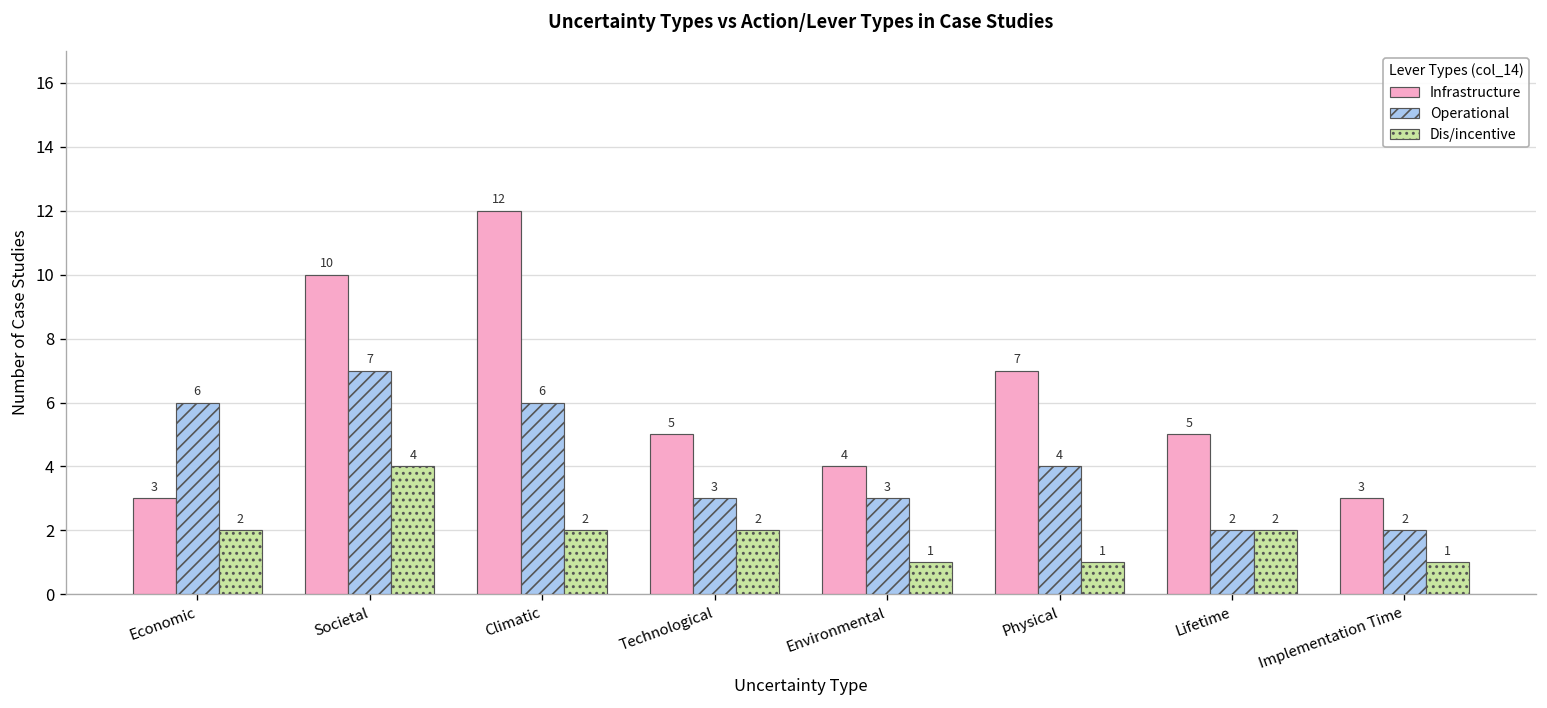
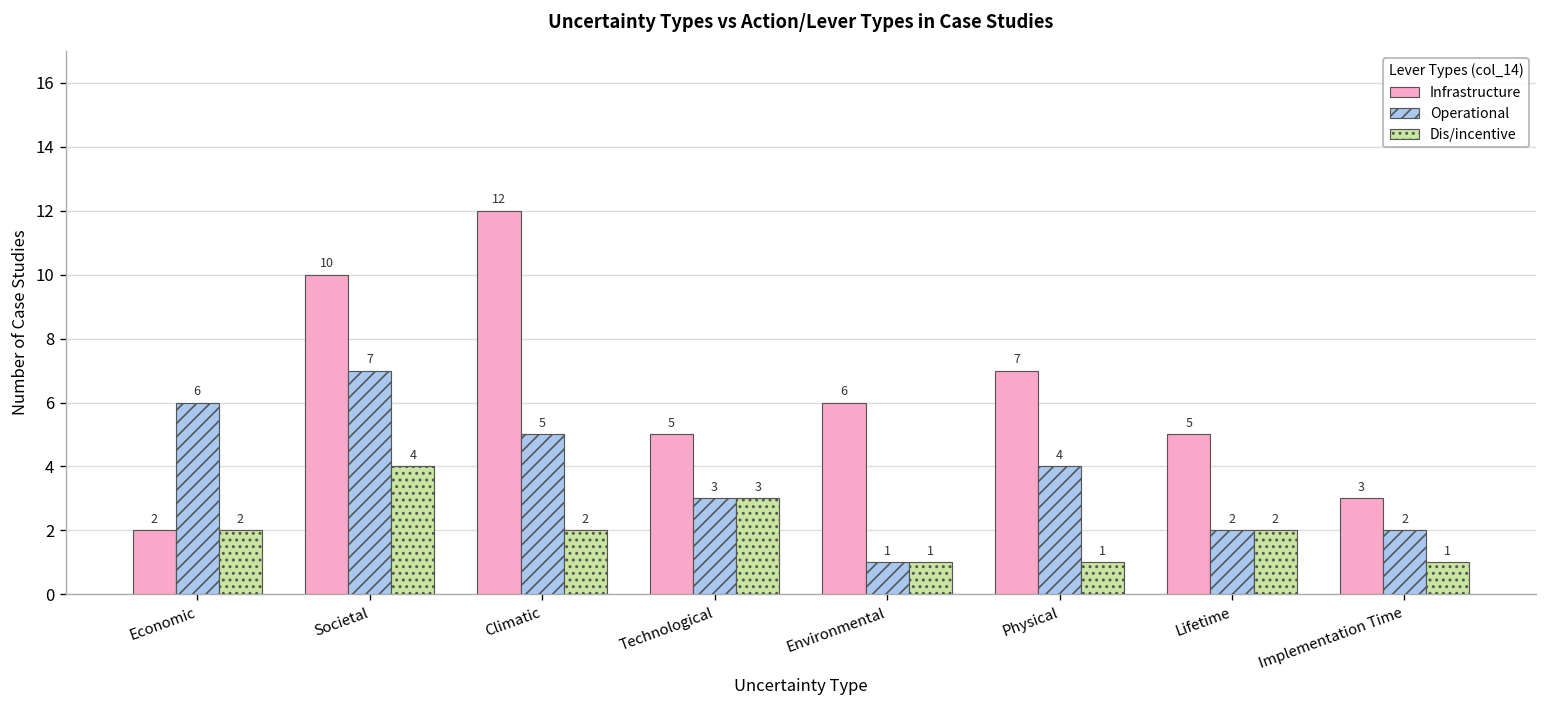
Infrastructure, Economic: 3 -> 2
Operational, Climatic: 6 -> 5
Dis/incentive, Technological: 2 -> 3
Infrastructure, Environmental: 4 -> 6
Operational, Environmental: 3 -> 1
